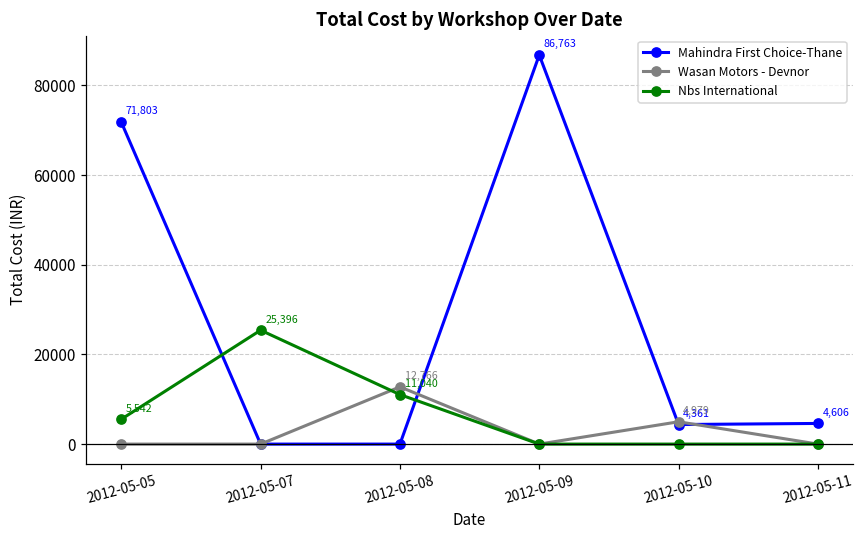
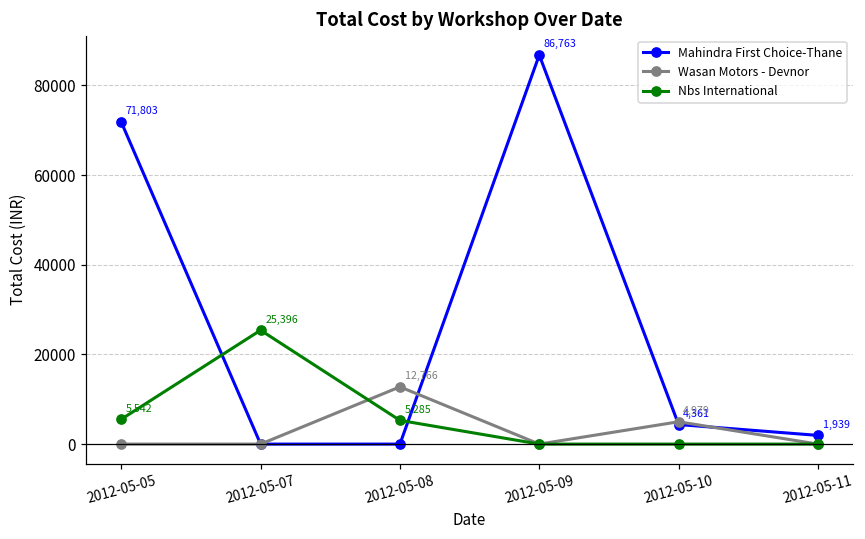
Nbs International, 2012-05-08: 11,040 -> 5,285
Mahindra First Choice-Thane, 2012-05-11: 4,606 -> 1,939
